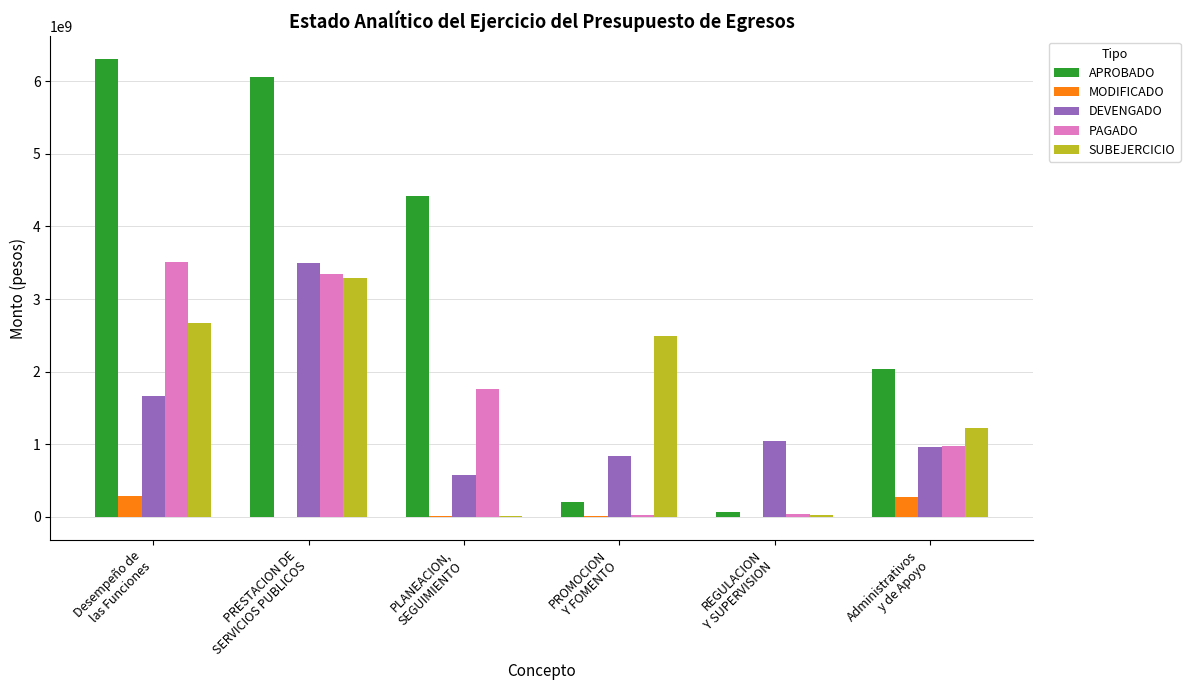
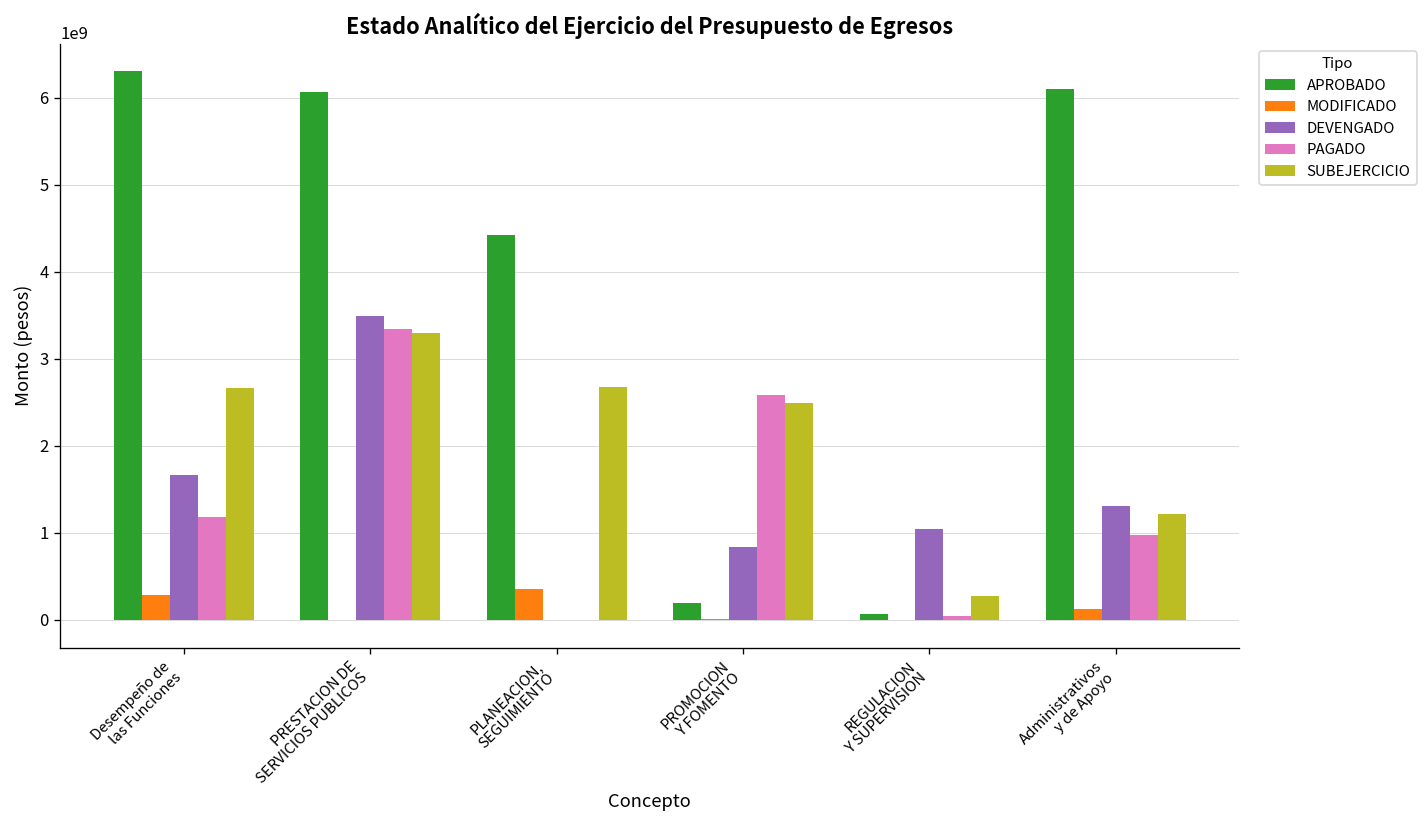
PAGADO, Desempeño de las Funciones: 3500000000 -> 1200000000
MODIFICADO, PLANEACION, SEGUIMIENTO: 0 -> 400000000
DEVENGADO, PLANEACION, SEGUIMIENTO: 600000000 -> 0
PAGADO, PLANEACION, SEGUIMIENTO: 1800000000 -> 0
SUBEJERCICIO, PLANEACION, SEGUIMIENTO: 0 -> 2700000000
PAGADO, PROMOCION Y FOMENTO: 0 -> 2600000000
SUBEJERCICIO, REGULACION Y SUPERVISION: 0 -> 300000000
APROBADO, Administrativos y de Apoyo: 2000000000 -> 6100000000
MODIFICADO, Administrativos y de Apoyo: 300000000 -> 100000000
DEVENGADO, Administrativos y de Apoyo: 1000000000 -> 1300000000
